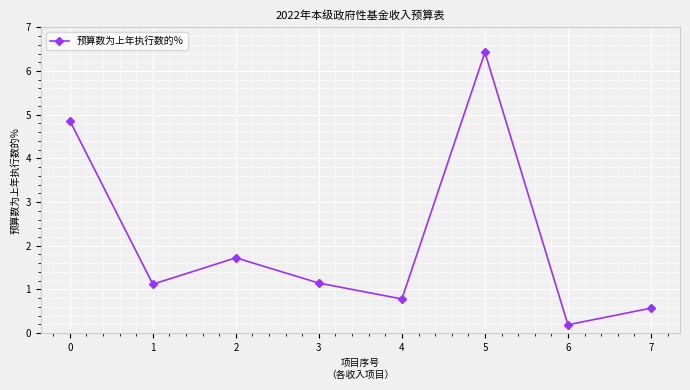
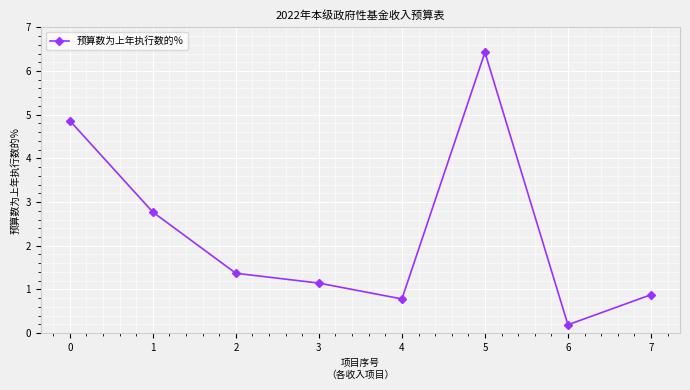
1: 1.1 -> 2.8
2: 1.7 -> 1.4
7: 0.6 -> 0.9
